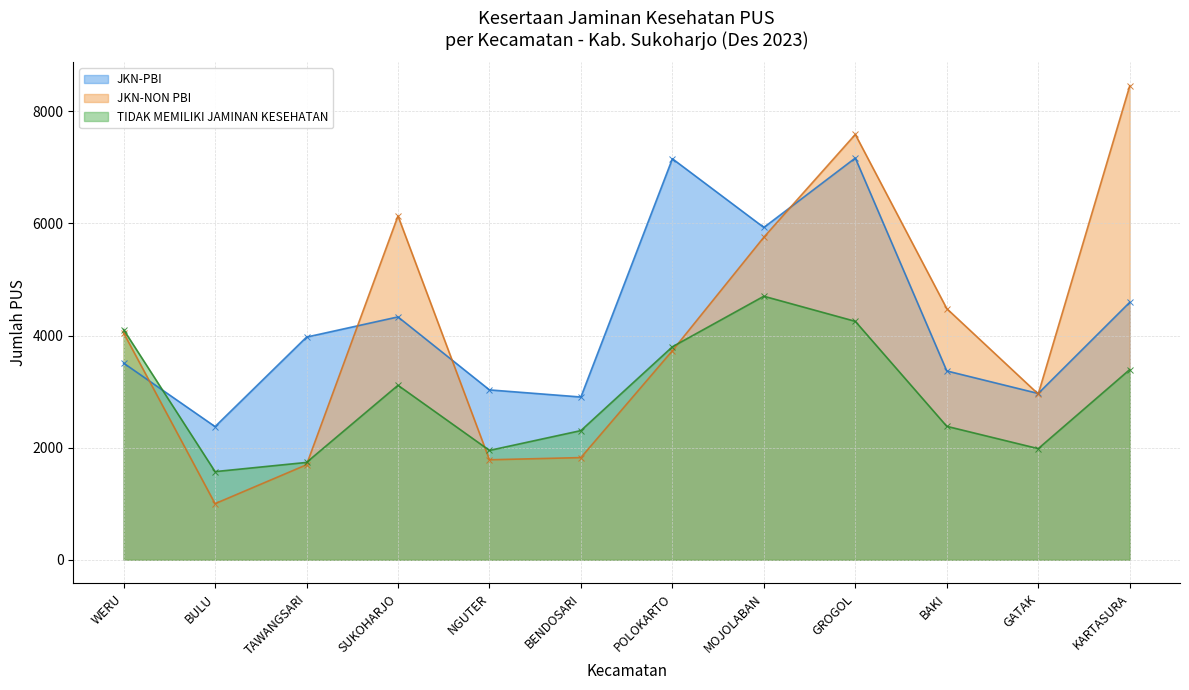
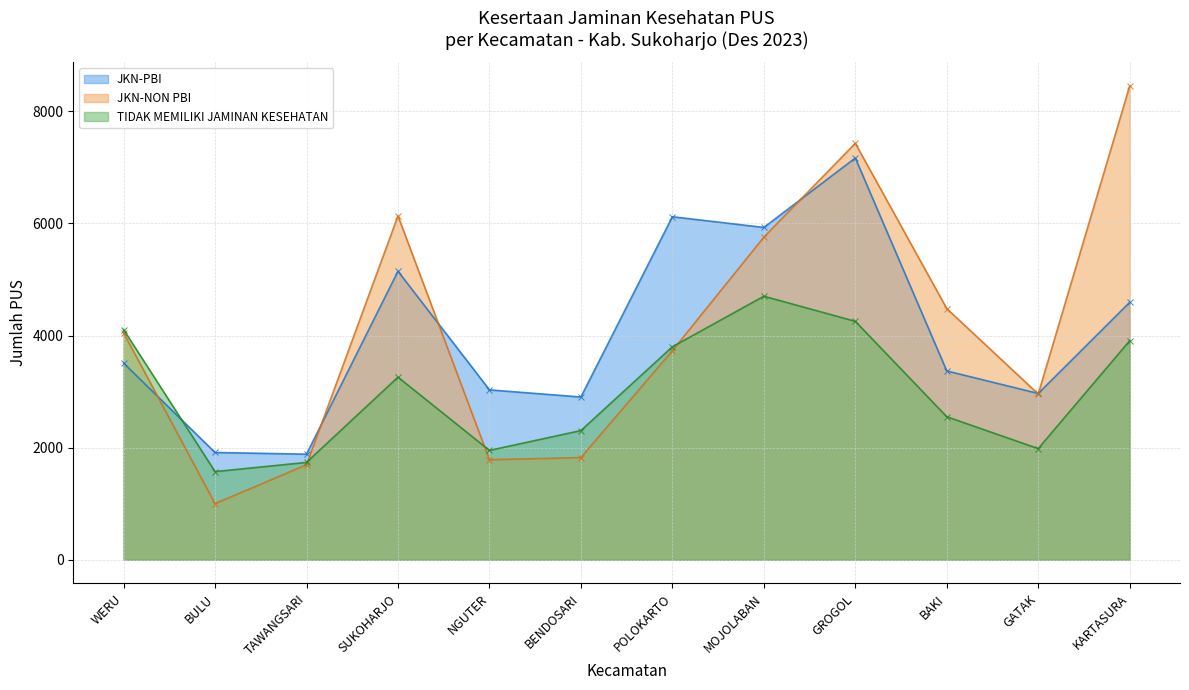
JKN-PBI, BULU: 2400 -> 1900
JKN-PBI, TAWANGSARI: 4000 -> 1900
JKN-PBI, SUKOHARJO: 4300 -> 5100
TIDAK MEMILIKI JAMINAN KESEHATAN, SUKOHARJO: 3100 -> 3300
JKN-PBI, POLOKARTO: 7200 -> 6100
JKN-NON PBI, GROGOL: 7600 -> 7400
TIDAK MEMILIKI JAMINAN KESEHATAN, BAKI: 2400 -> 2600
TIDAK MEMILIKI JAMINAN KESEHATAN, KARTASURA: 3400 -> 3900
